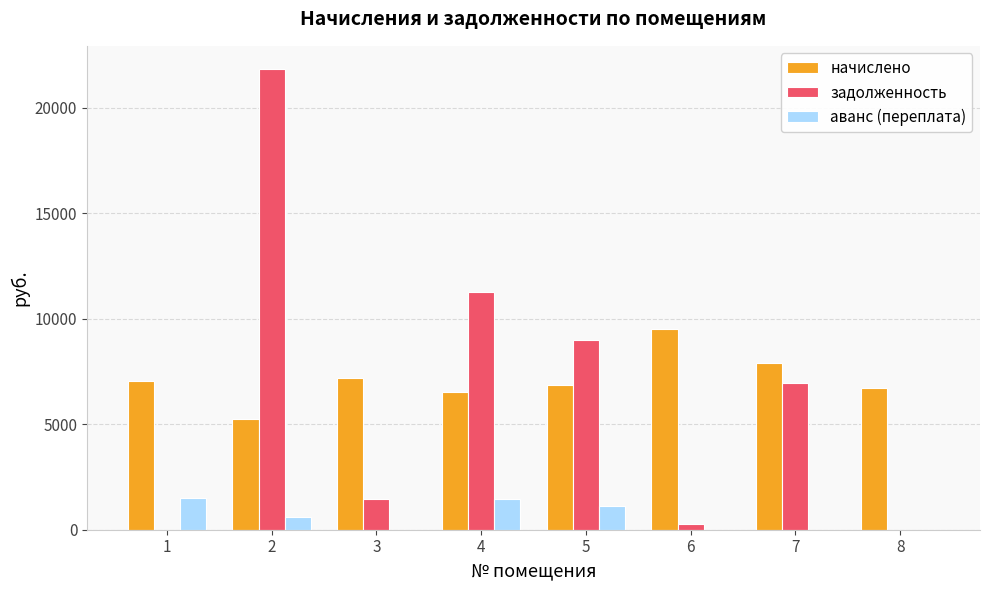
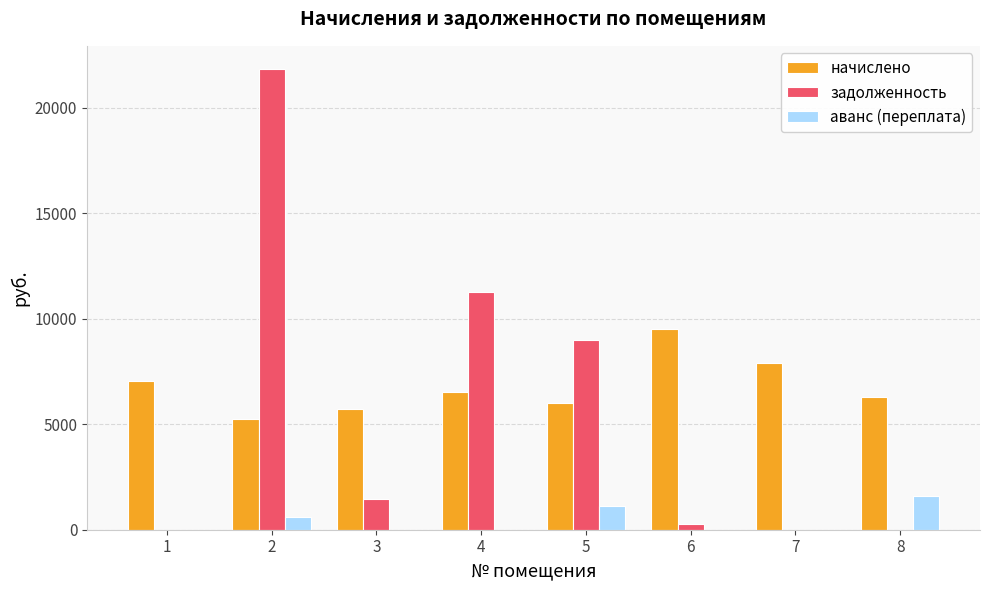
аванс (переплата), 1: 1500 -> 0
начислено, 3: 7200 -> 5700
аванс (переплата), 4: 1400 -> 0
начислено, 5: 6800 -> 6000
задолженность, 7: 6900 -> 0
начислено, 8: 6700 -> 6300
аванс (переплата), 8: 0 -> 1600
